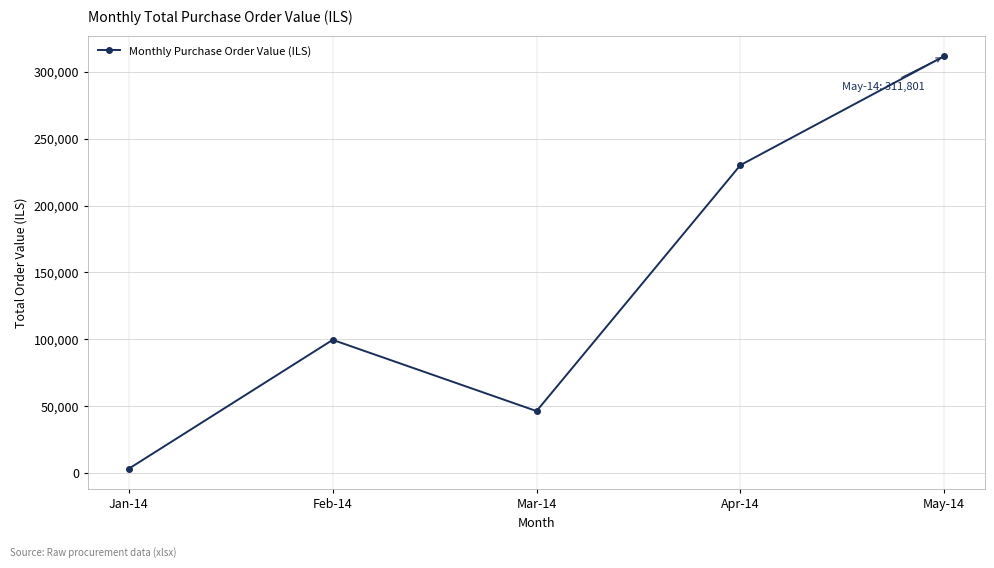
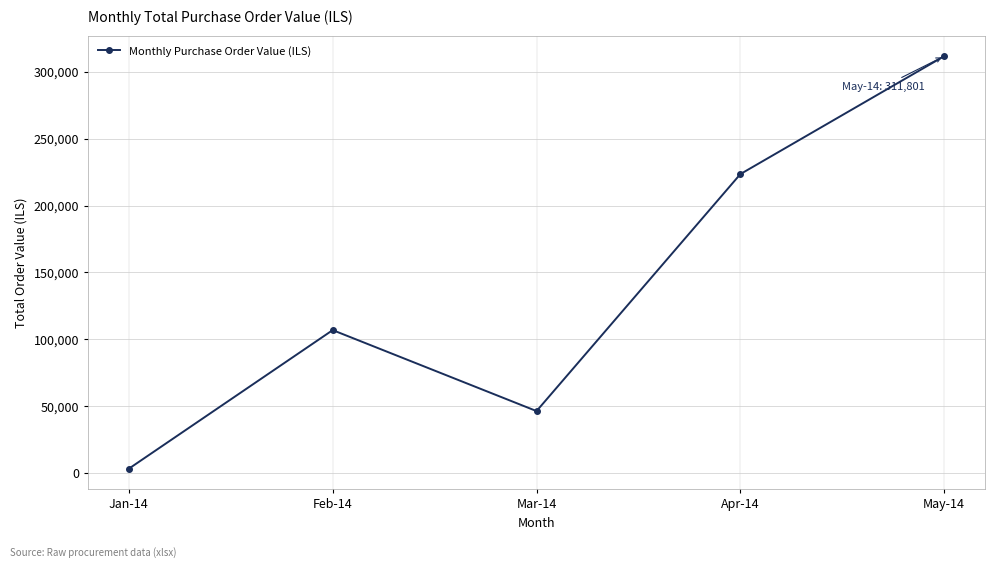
Feb-14: 100,000 -> 107,000
Apr-14: 230,000 -> 224,000
